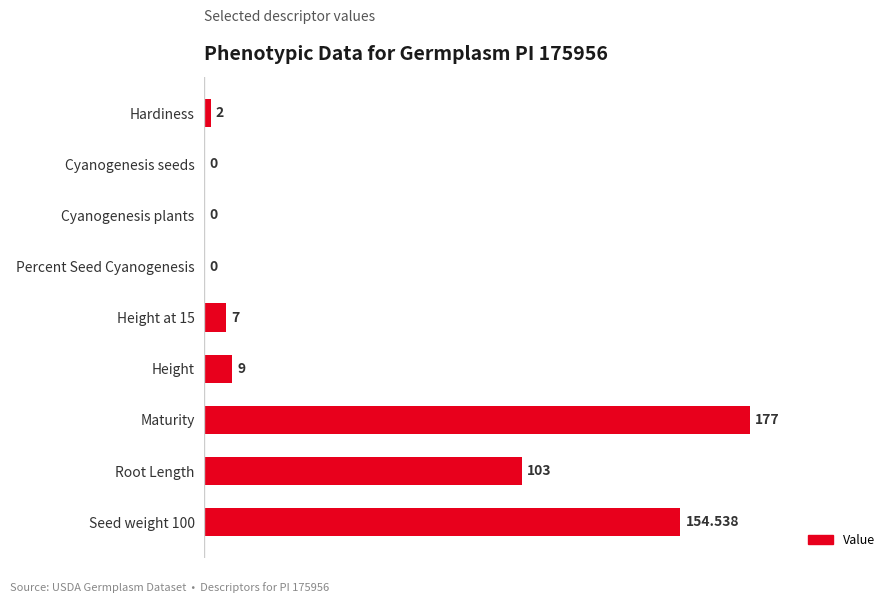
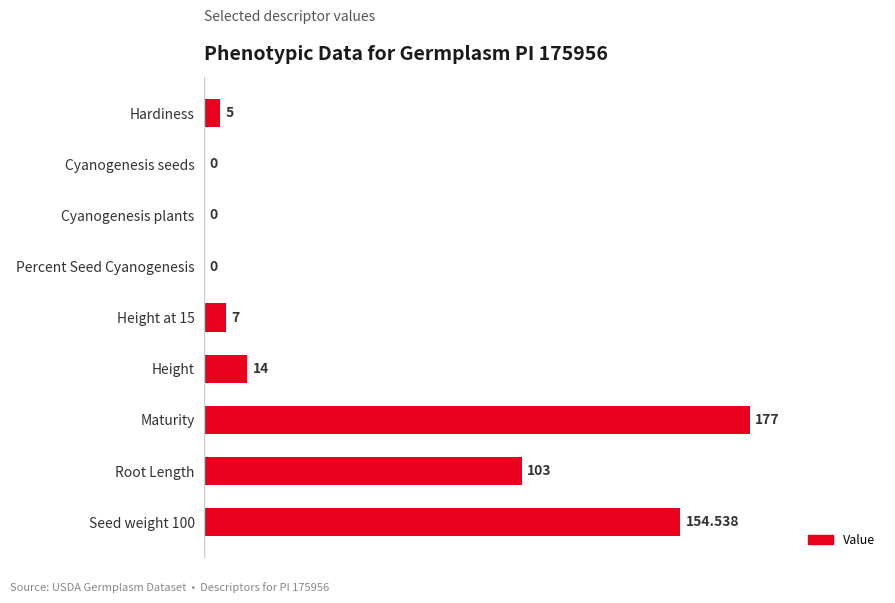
Hardiness: 2 -> 5
Height: 9 -> 14
